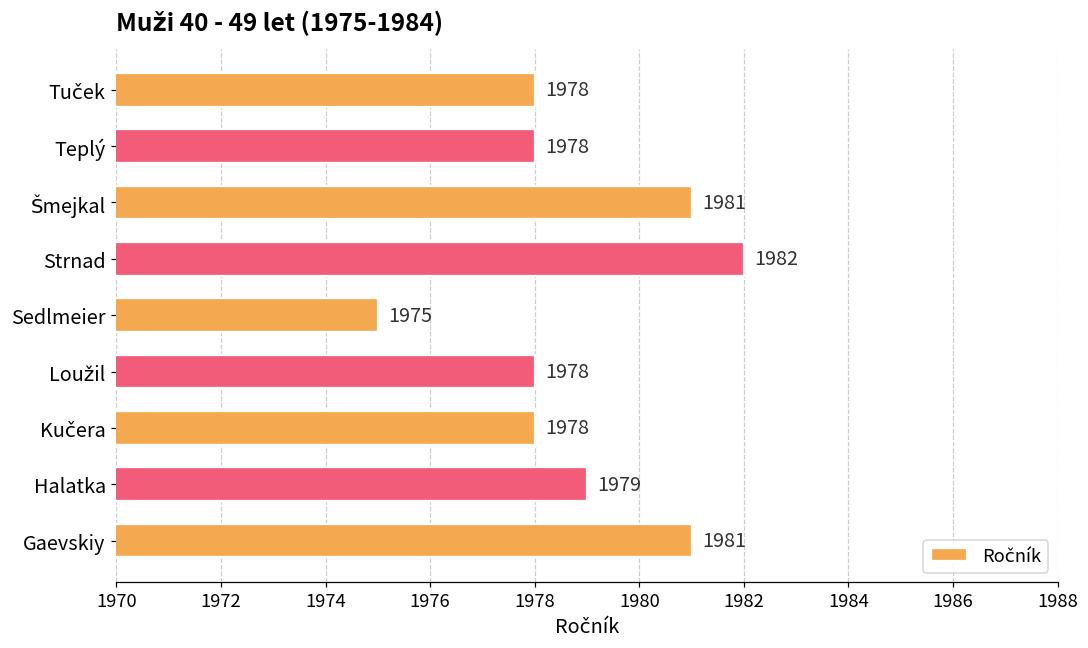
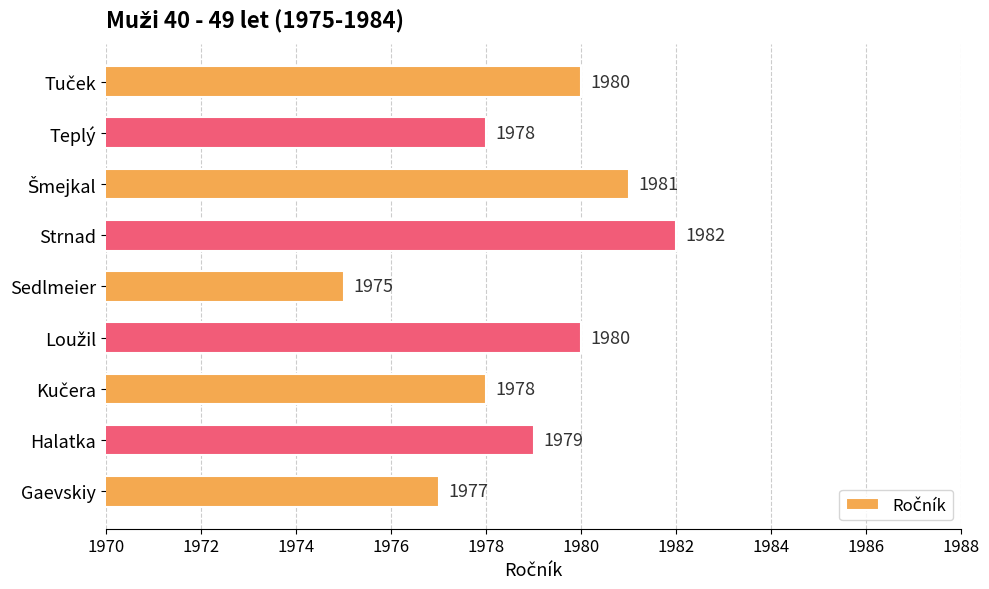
Tuček: 1978 -> 1980
Loužil: 1978 -> 1980
Gaevskiy: 1981 -> 1977
